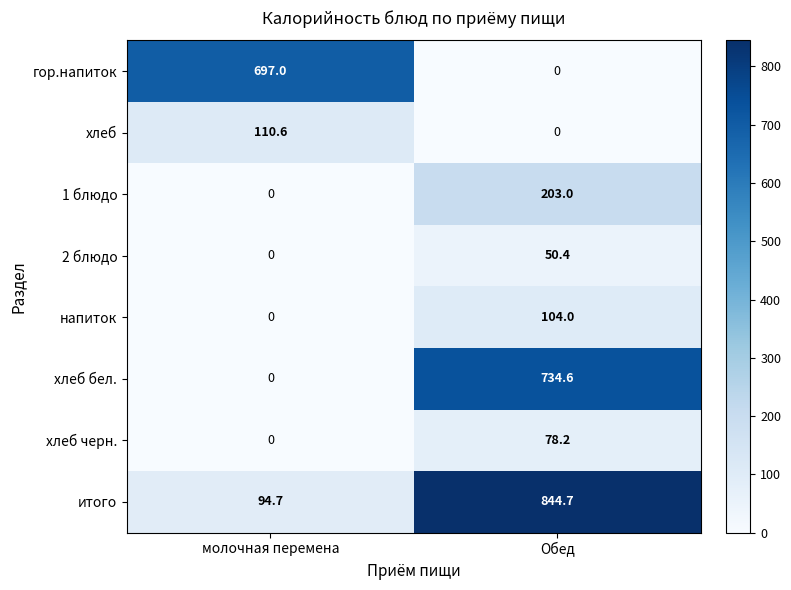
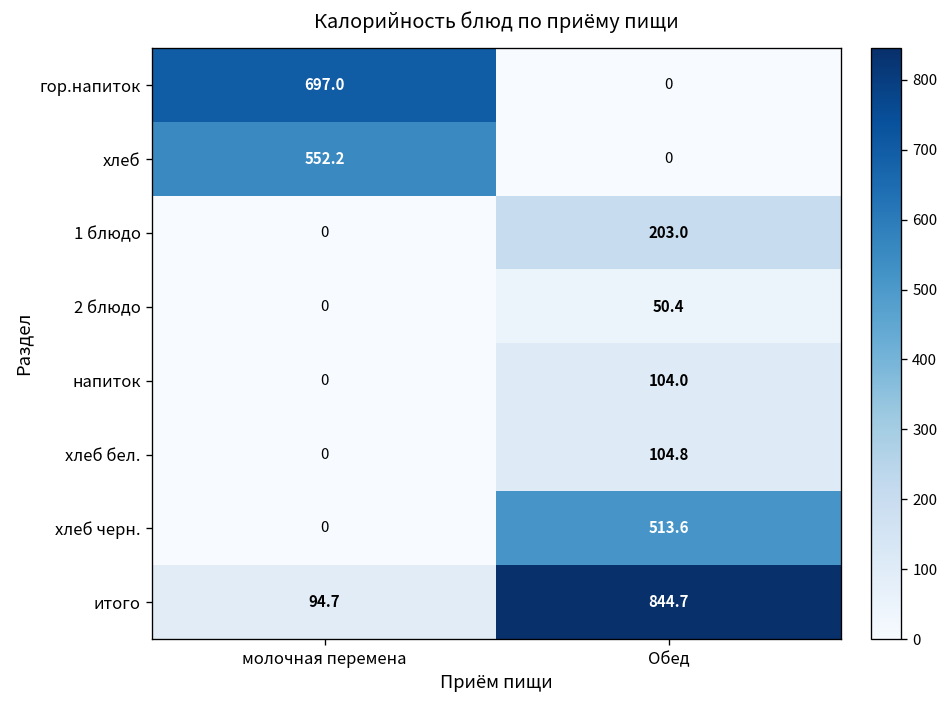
хлеб, молочная перемена: 110.6 -> 552.2
хлеб бел., Обед: 734.6 -> 104.8
хлеб черн., Обед: 78.2 -> 513.6
